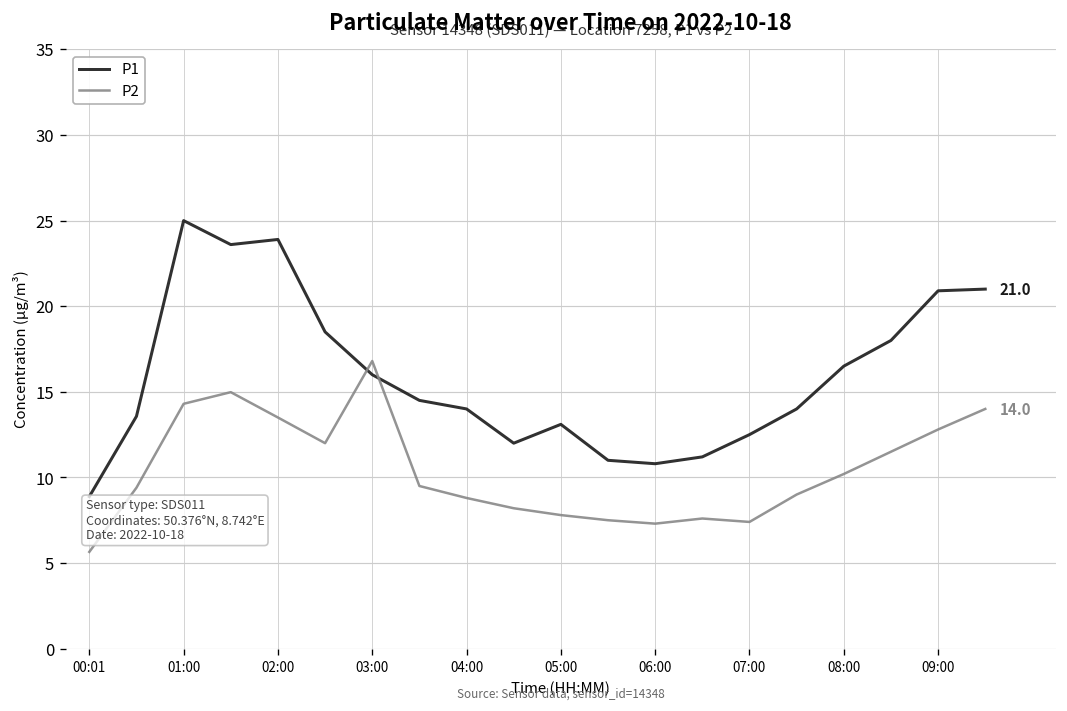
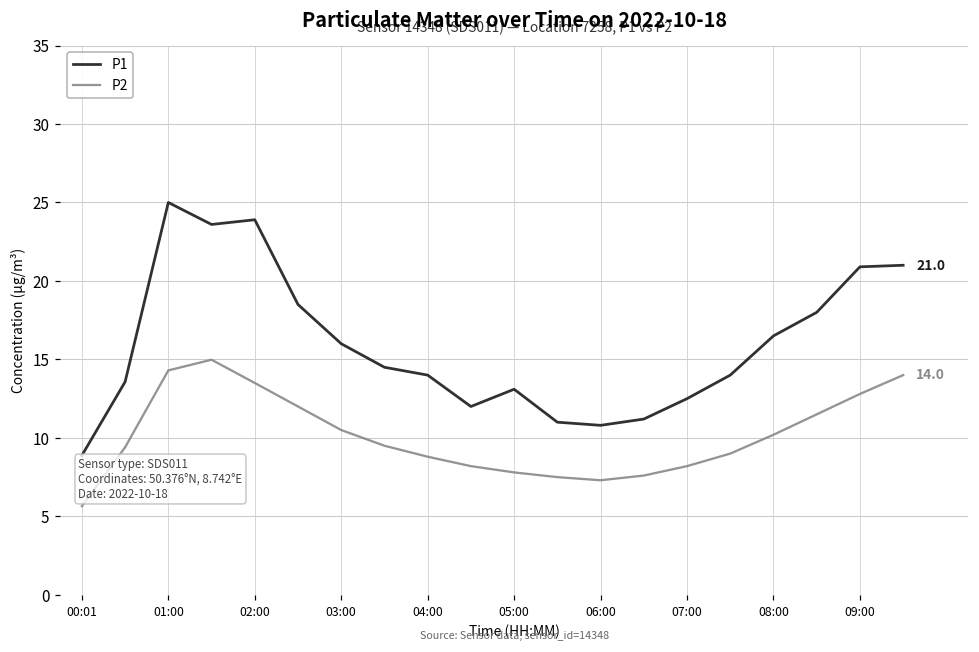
P2, 03:00: 16.8 -> 10.5
P2, 07:00: 7.4 -> 8.2
